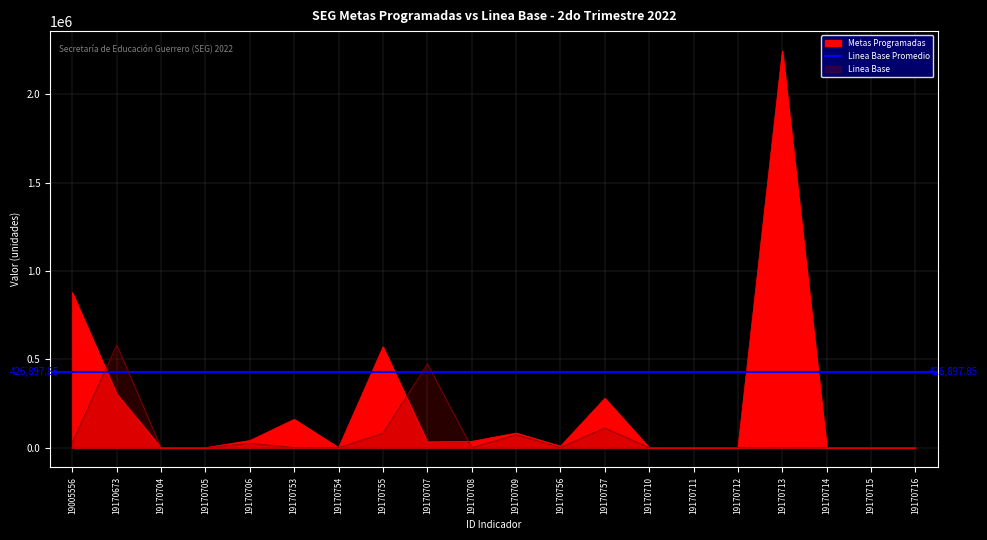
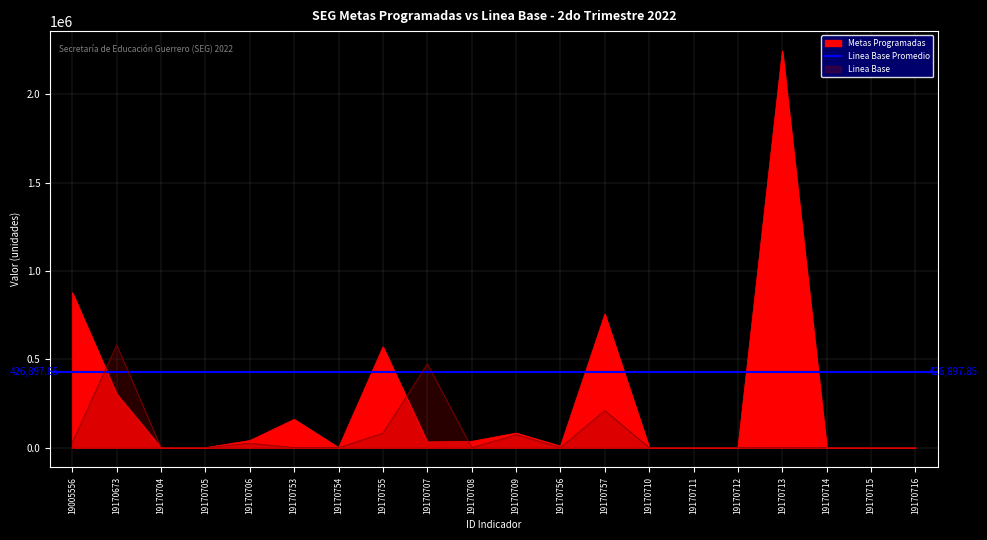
Metas Programadas, 19170757: 280000 -> 750000
Linea Base, 19170757: 110000 -> 210000
